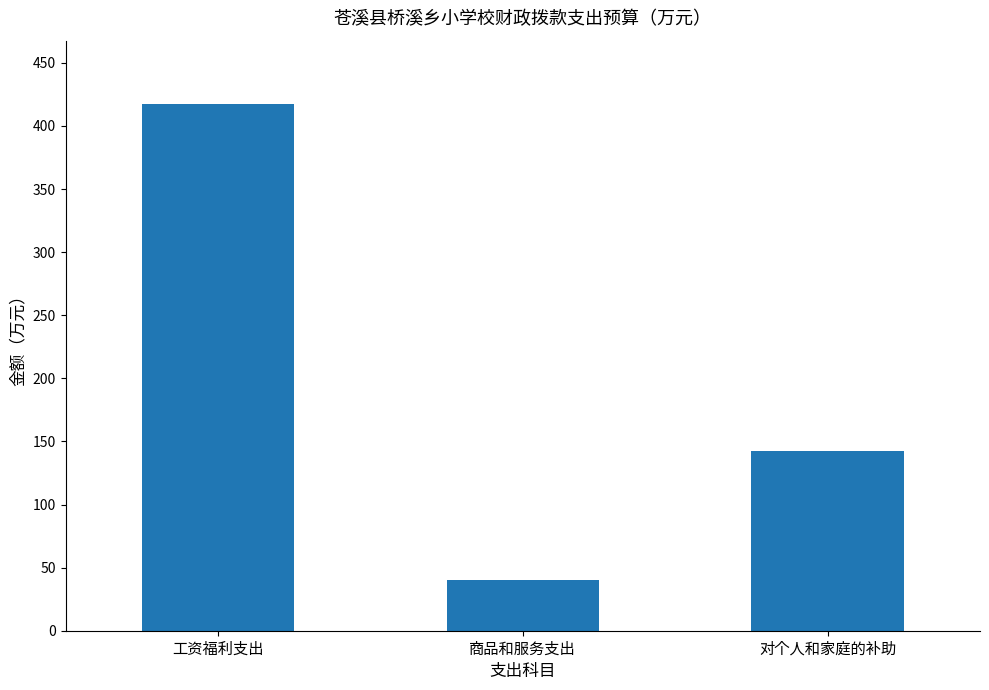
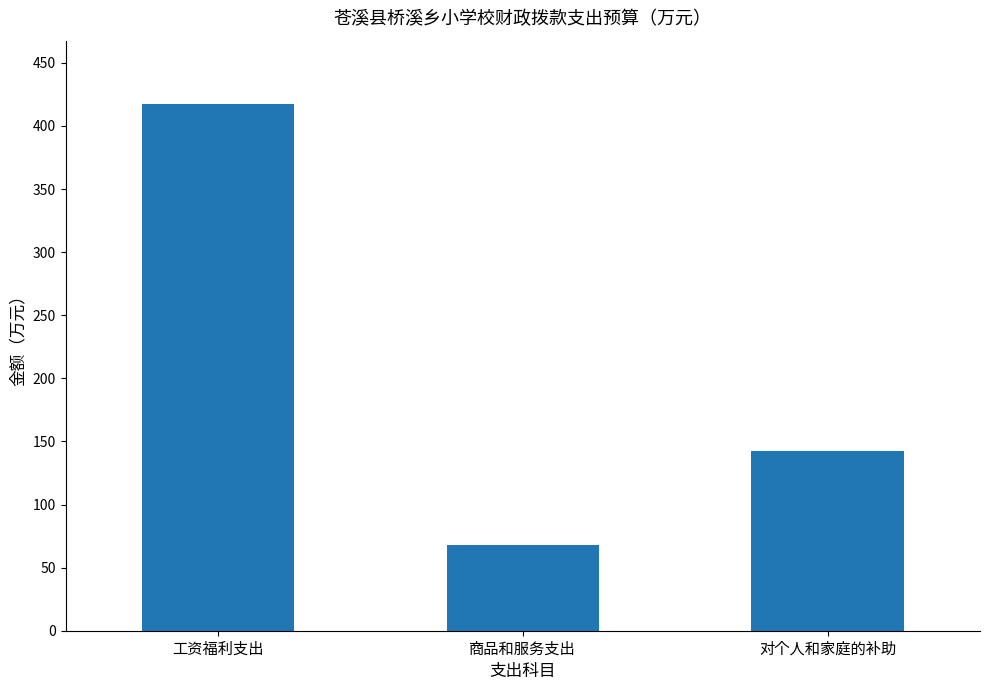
商品和服务支出: 41 -> 68
